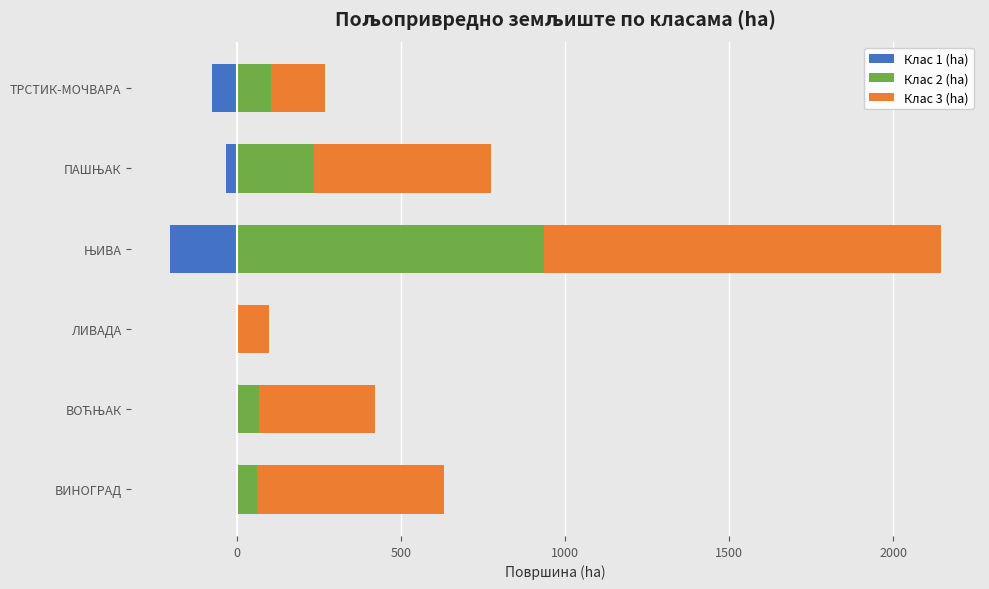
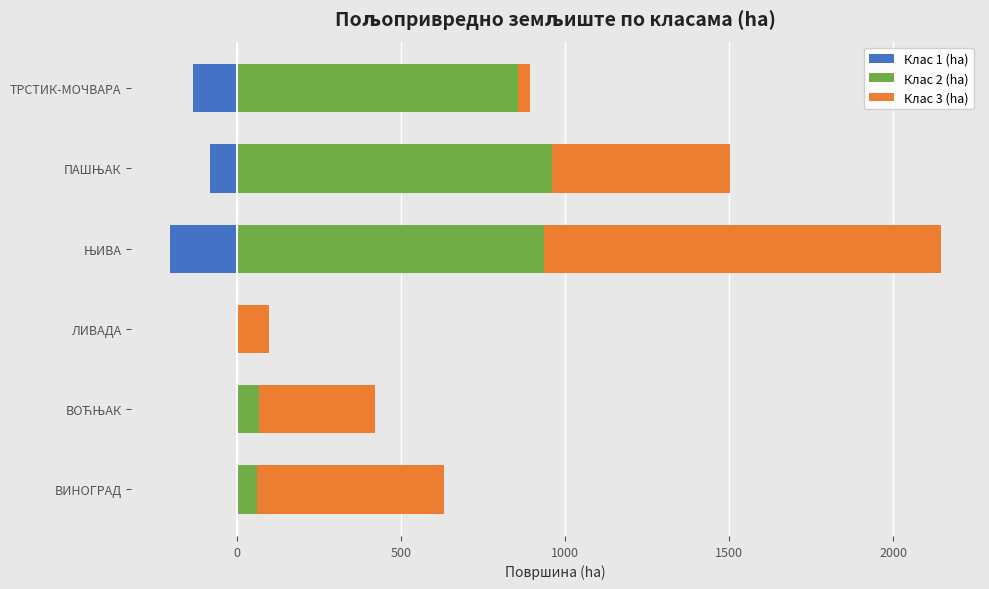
Клас 1 (ha), ТРСТИК-МОЧВАРА: -80 -> -130
Клас 2 (ha), ТРСТИК-МОЧВАРА: 100 -> 860
Клас 3 (ha), ТРСТИК-МОЧВАРА: 170 -> 30
Клас 1 (ha), ПАШЊАК: -30 -> -80
Клас 2 (ha), ПАШЊАК: 230 -> 960
